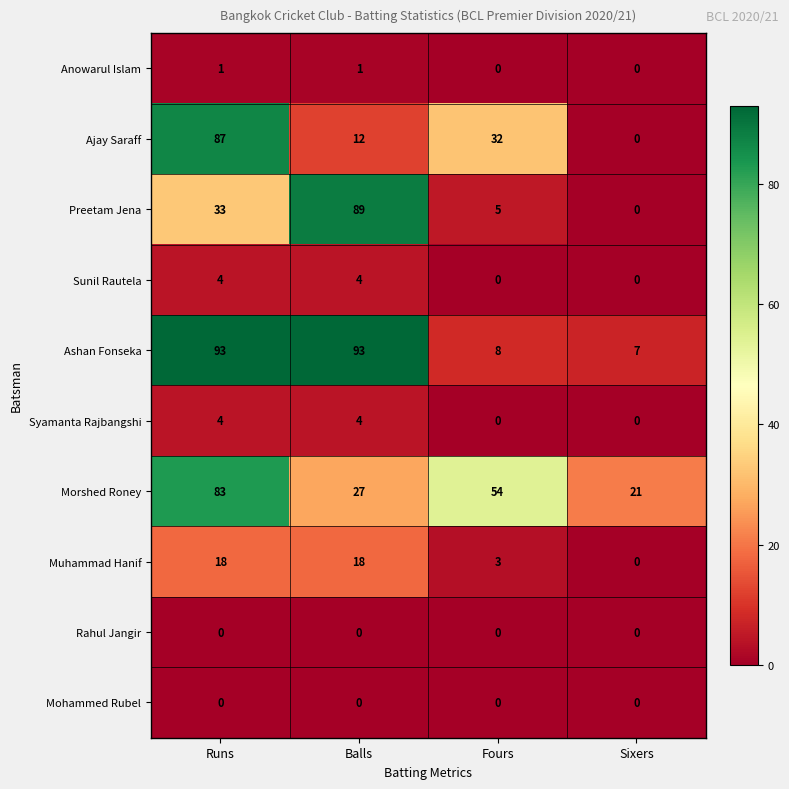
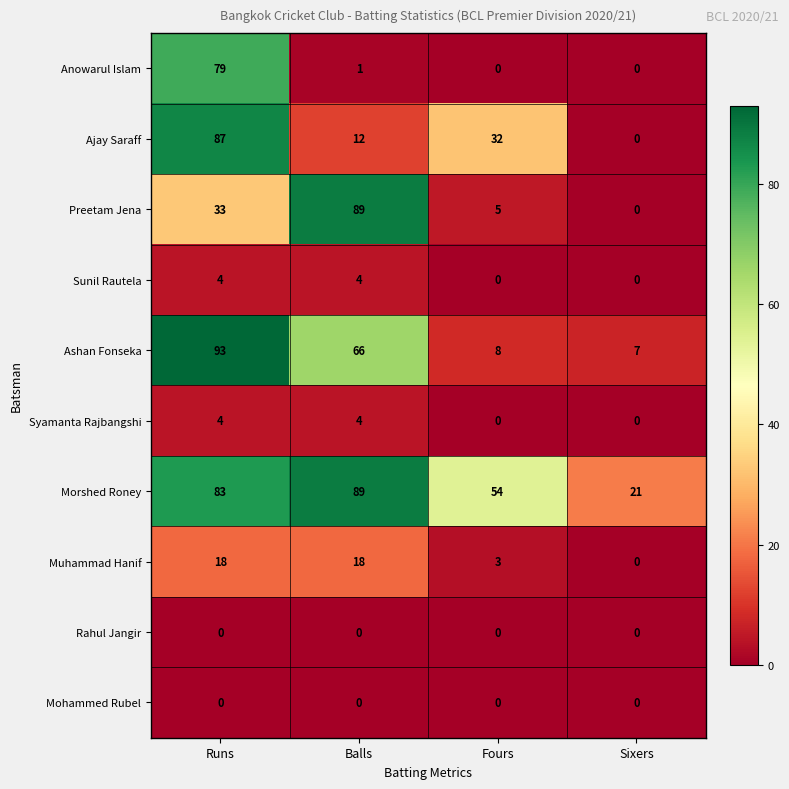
Anowarul Islam, Runs: 1 -> 79
Ashan Fonseka, Balls: 93 -> 66
Morshed Roney, Balls: 27 -> 89
